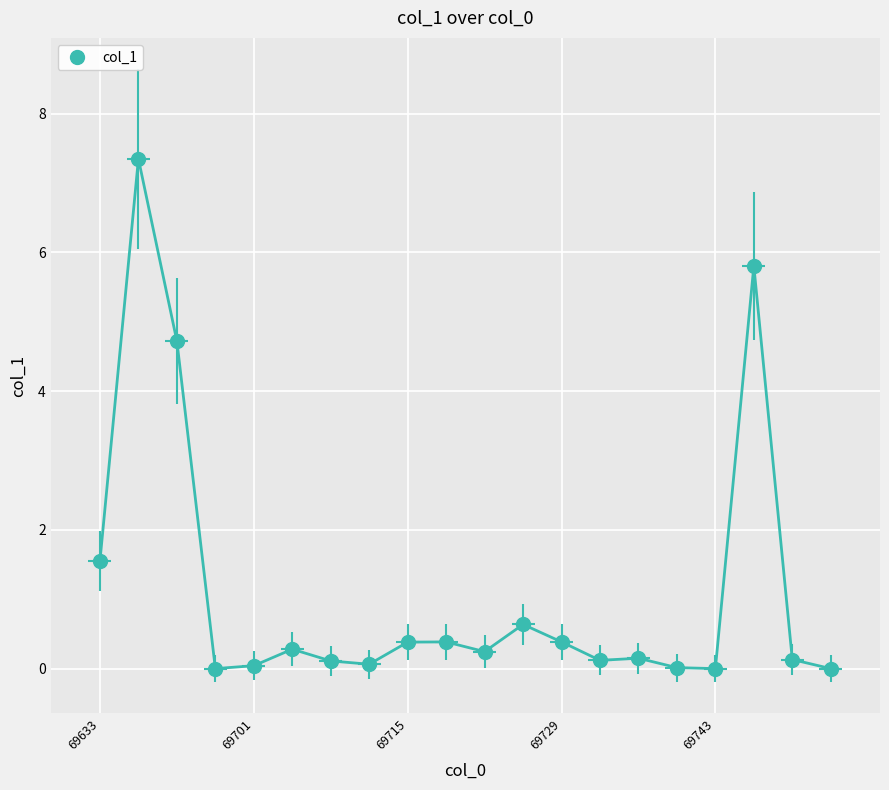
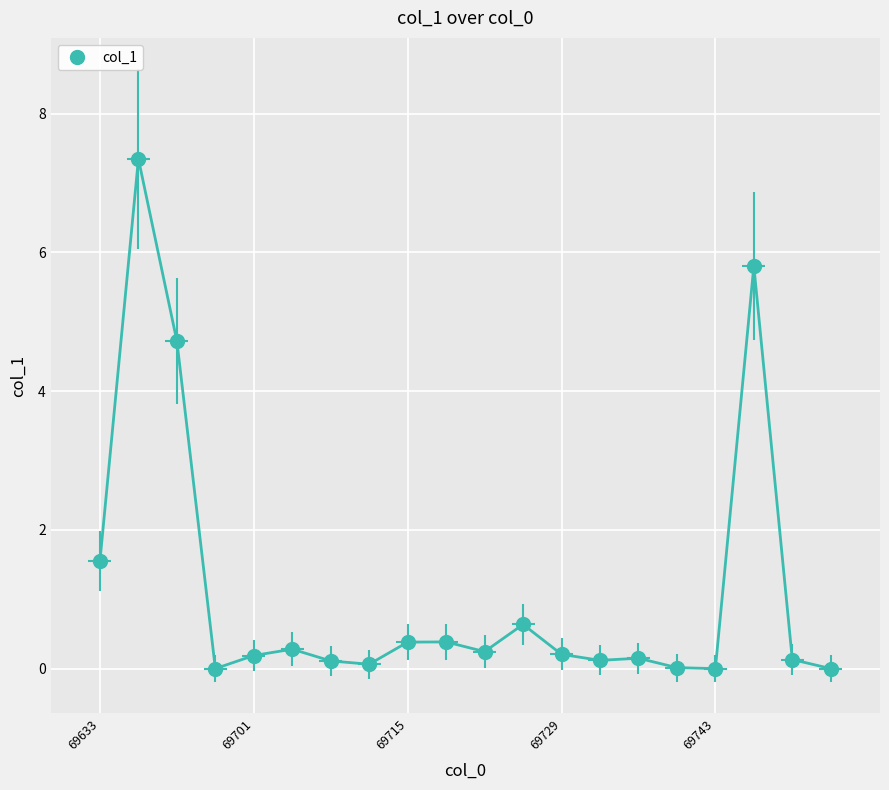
69701: 0.0 -> 0.2
69729: 0.4 -> 0.2
